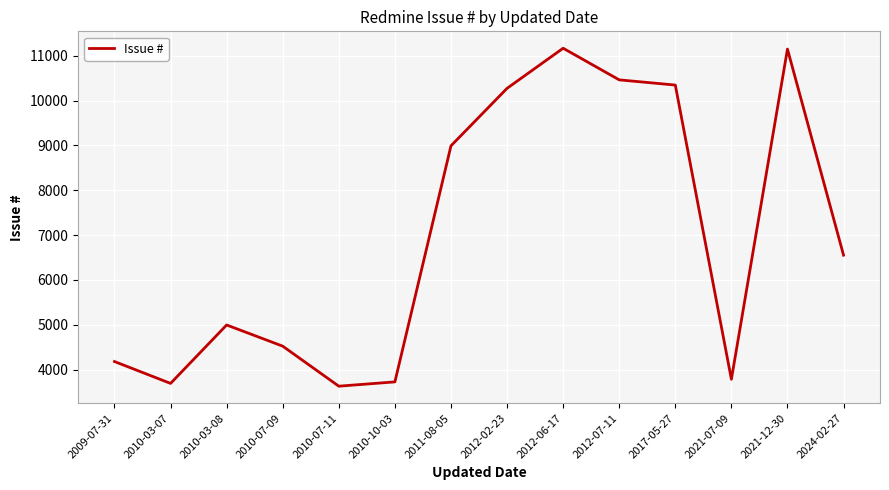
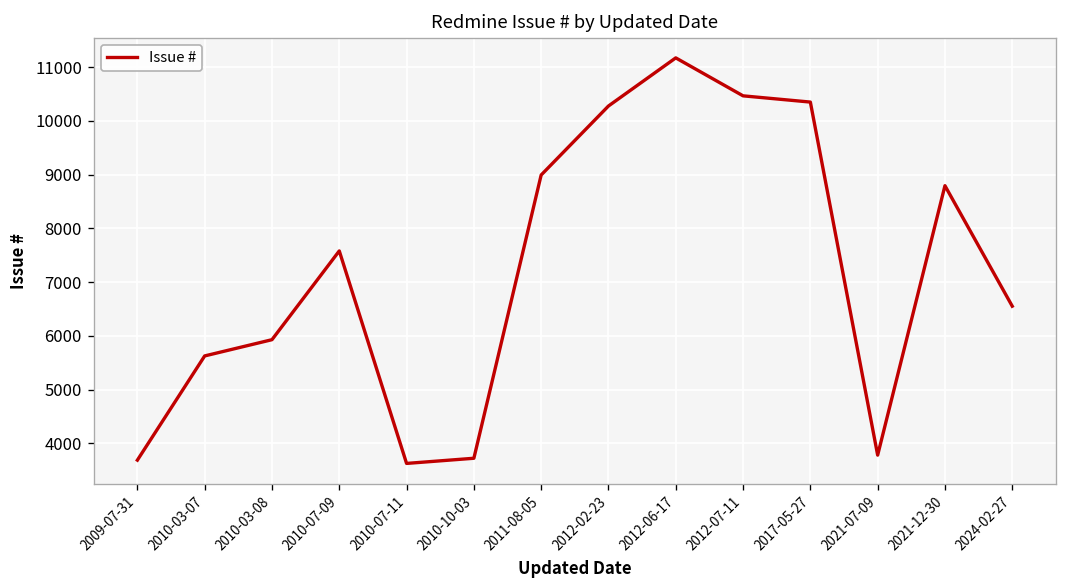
2009-07-31: 4200 -> 3700
2010-03-07: 3700 -> 5600
2010-03-08: 5000 -> 5900
2010-07-09: 4500 -> 7600
2021-12-30: 11200 -> 8800
